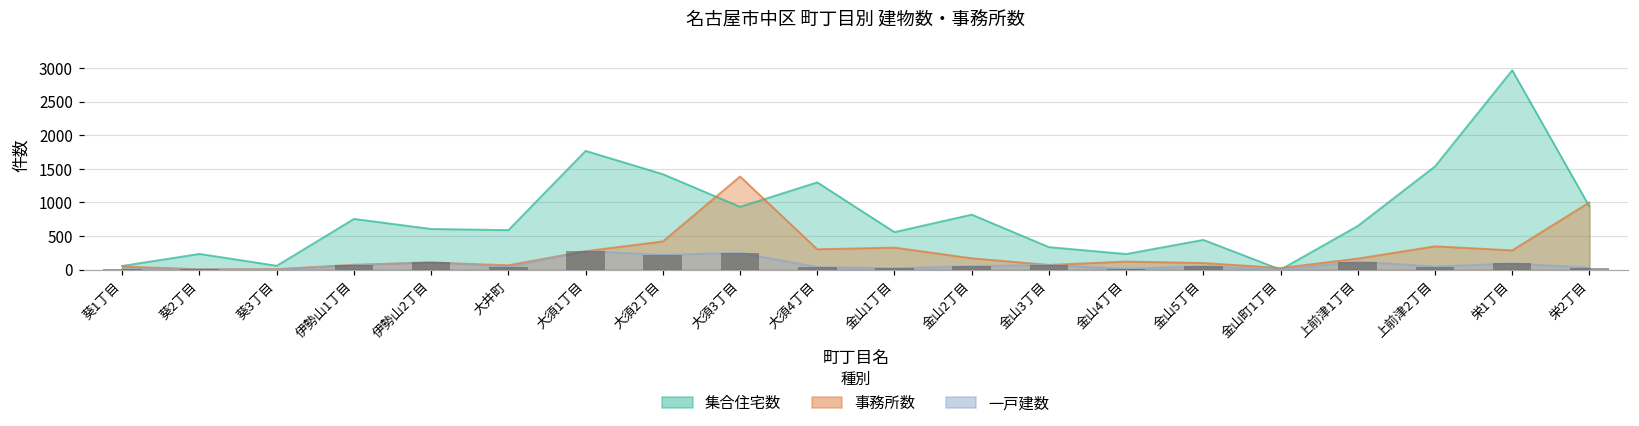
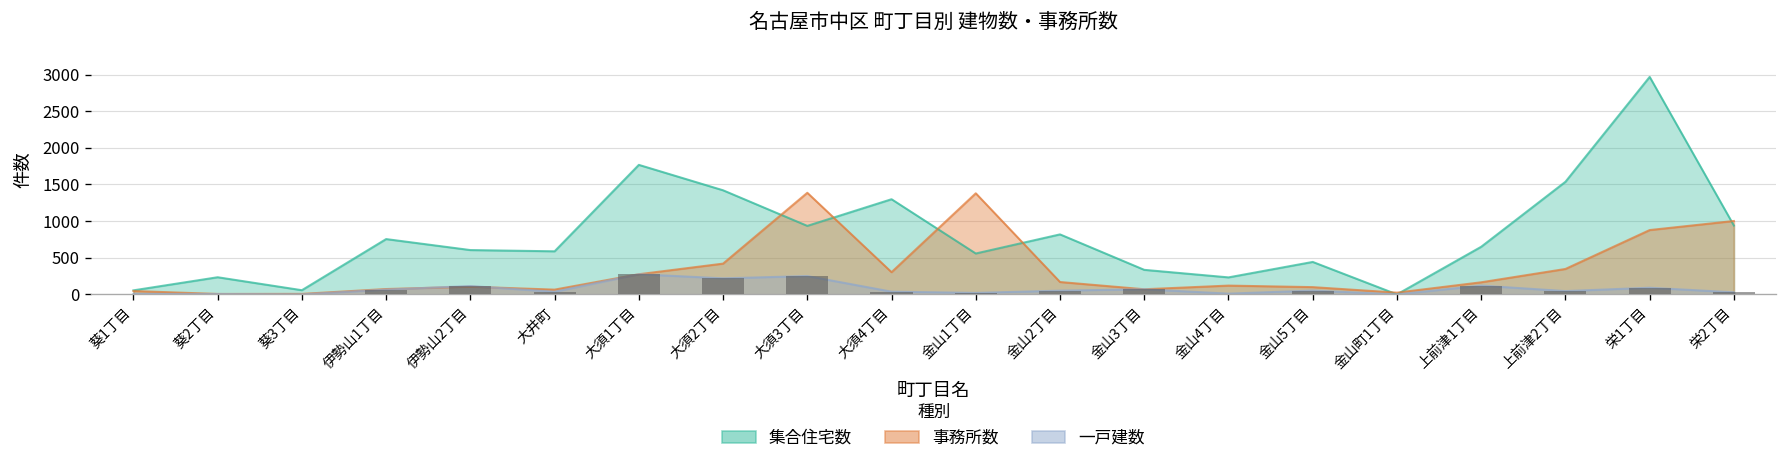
事務所数, 金山1丁目: 300 -> 1400
事務所数, 栄1丁目: 300 -> 900
